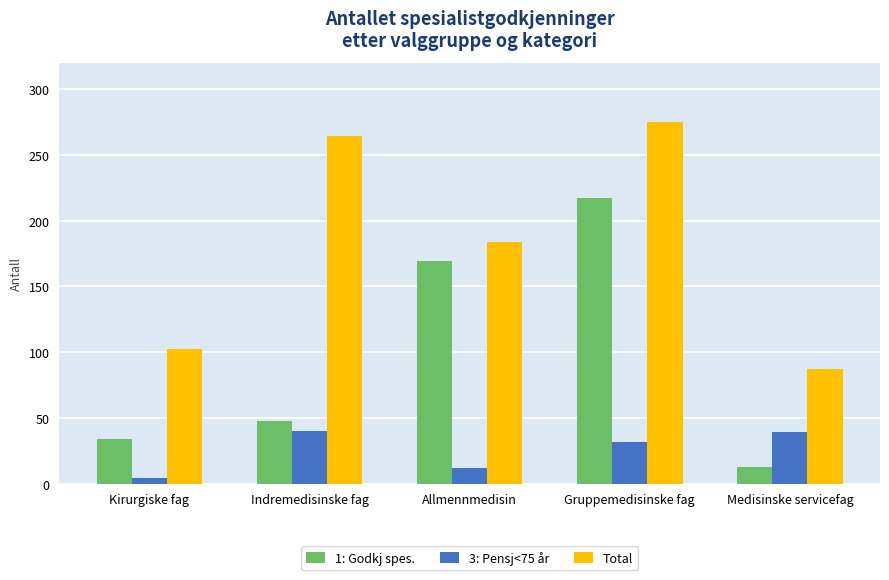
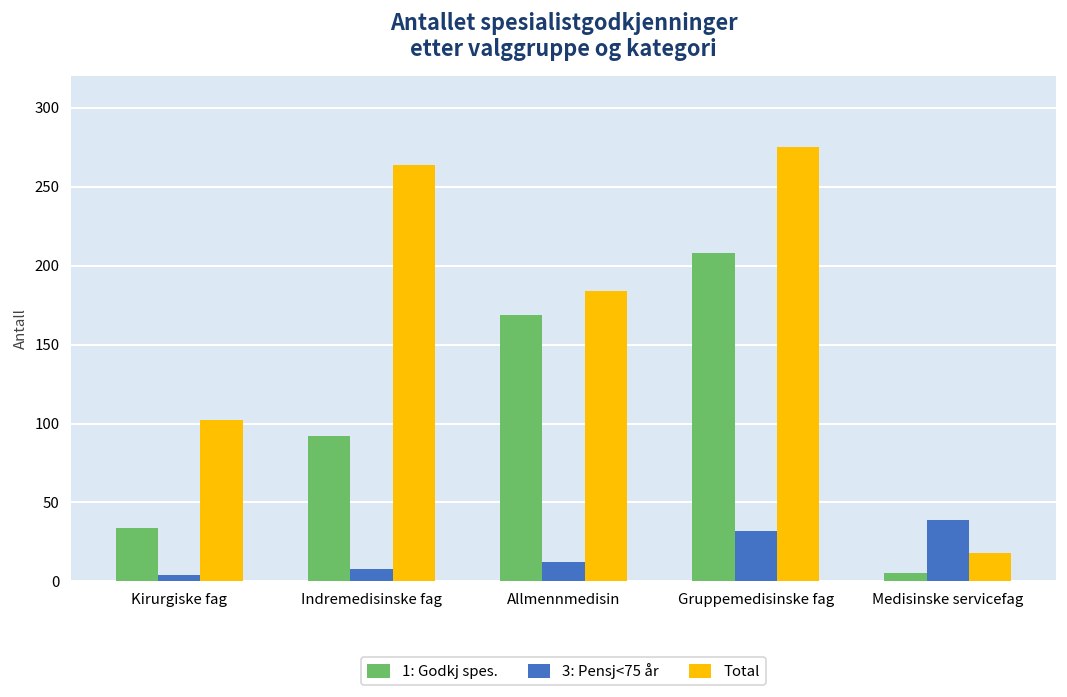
1: Godkj spes., Indremedisinske fag: 48 -> 92
3: Pensj<75 år, Indremedisinske fag: 40 -> 8
1: Godkj spes., Gruppemedisinske fag: 217 -> 208
1: Godkj spes., Medisinske servicefag: 13 -> 5
Total, Medisinske servicefag: 87 -> 18
